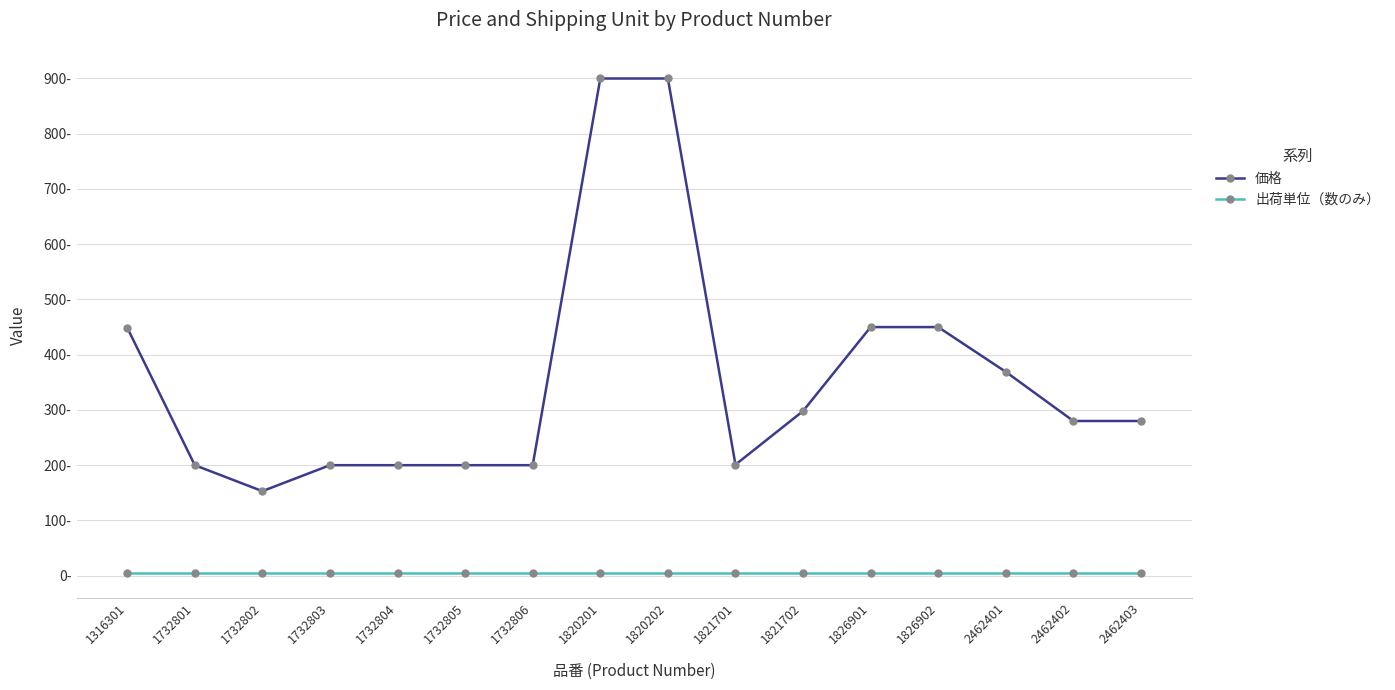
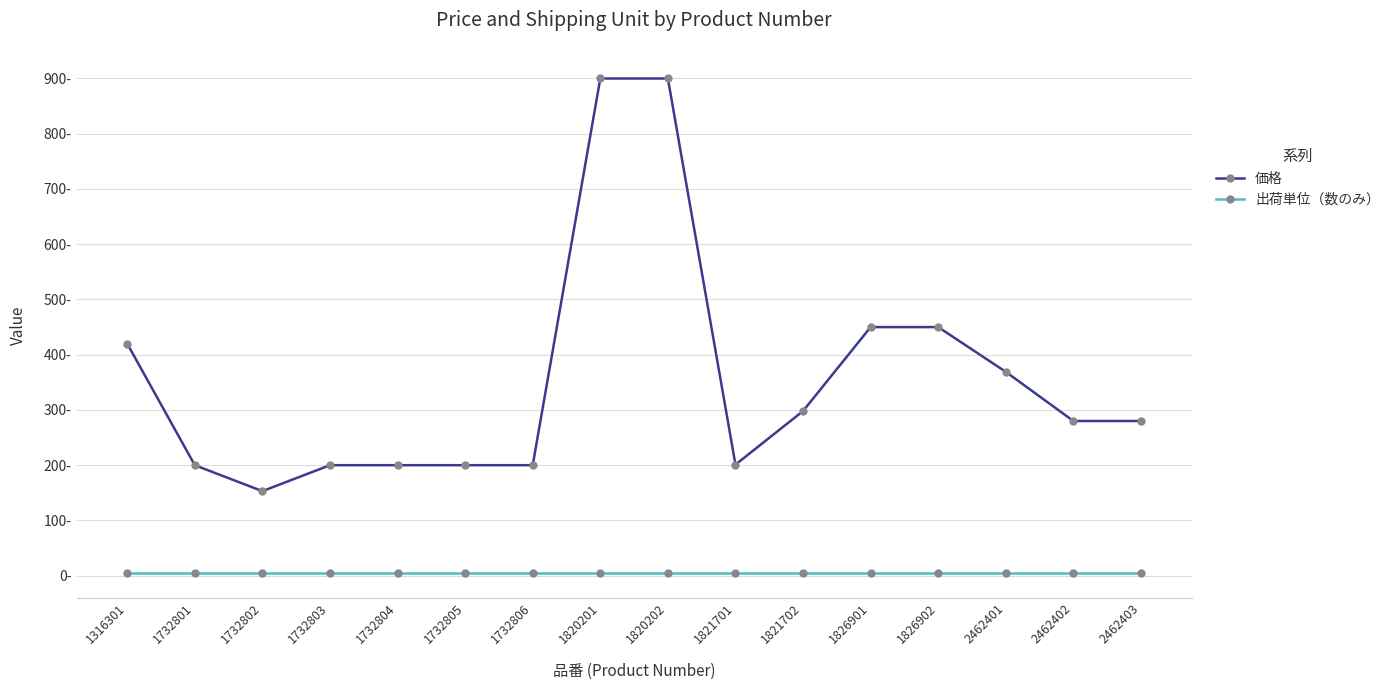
価格, 1316301: 450- -> 420-
